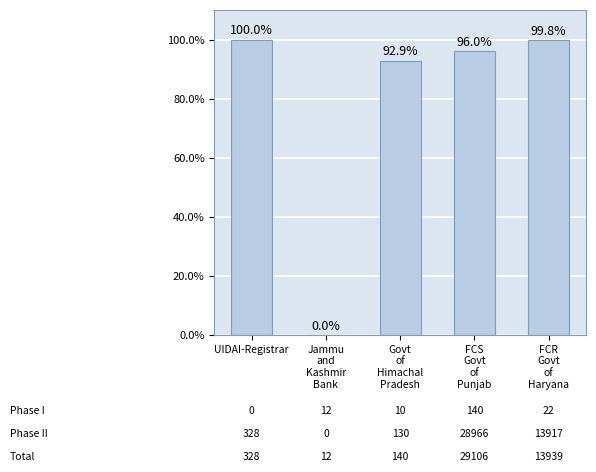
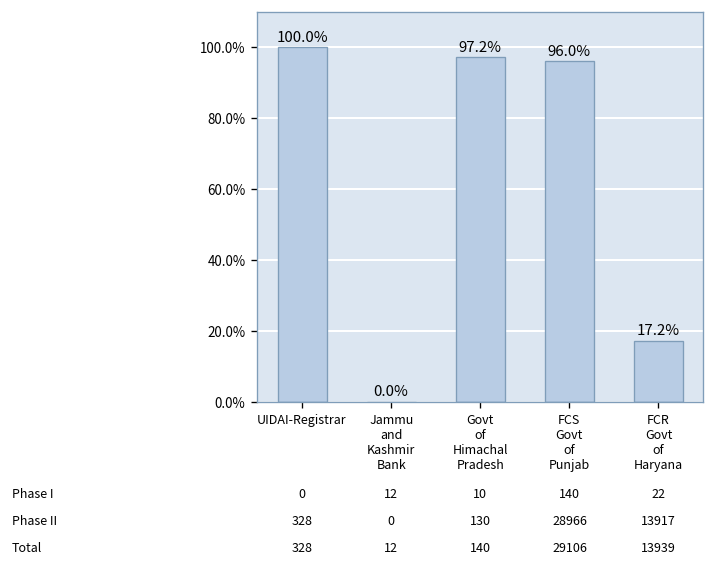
Govt of Himachal Pradesh: 92.9% -> 97.2%
FCR Govt of Haryana: 99.8% -> 17.2%
